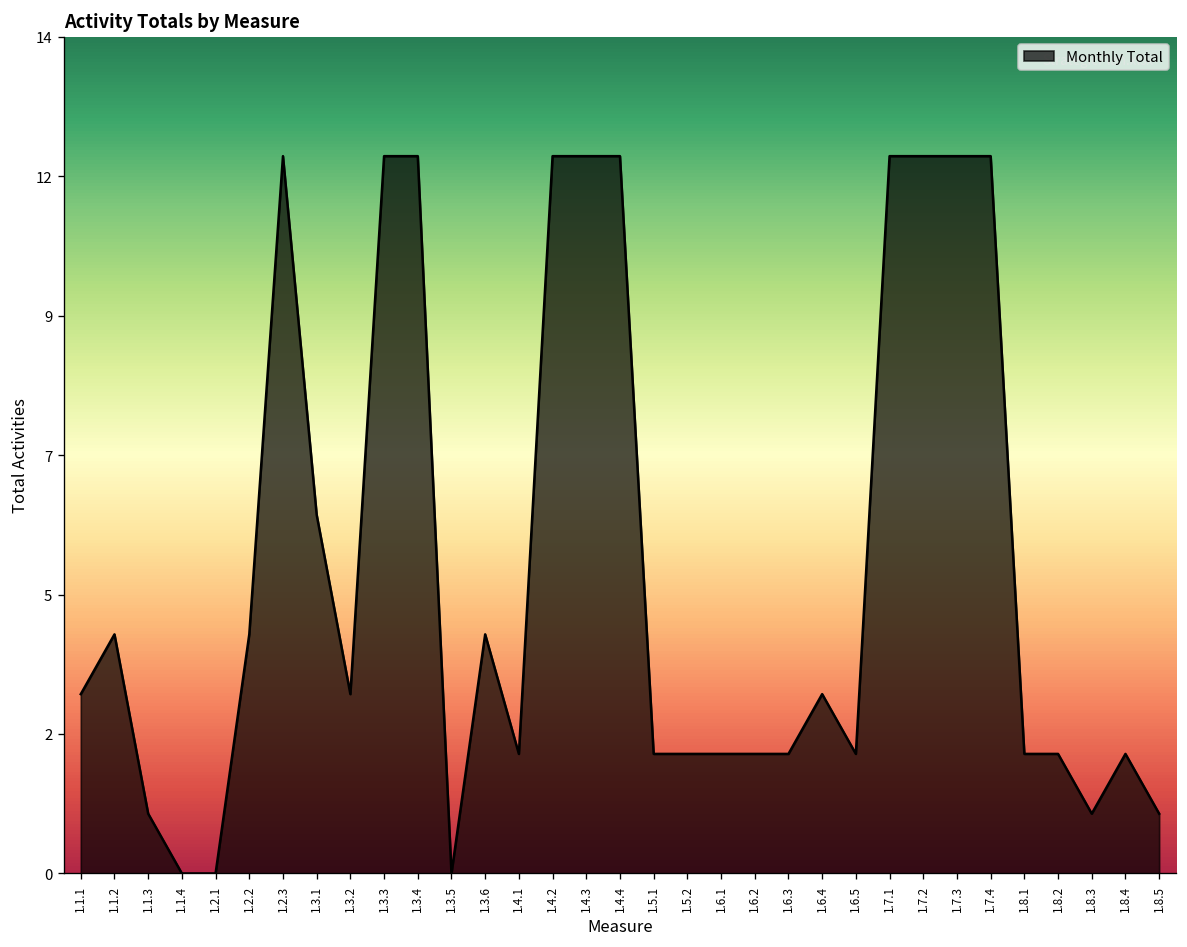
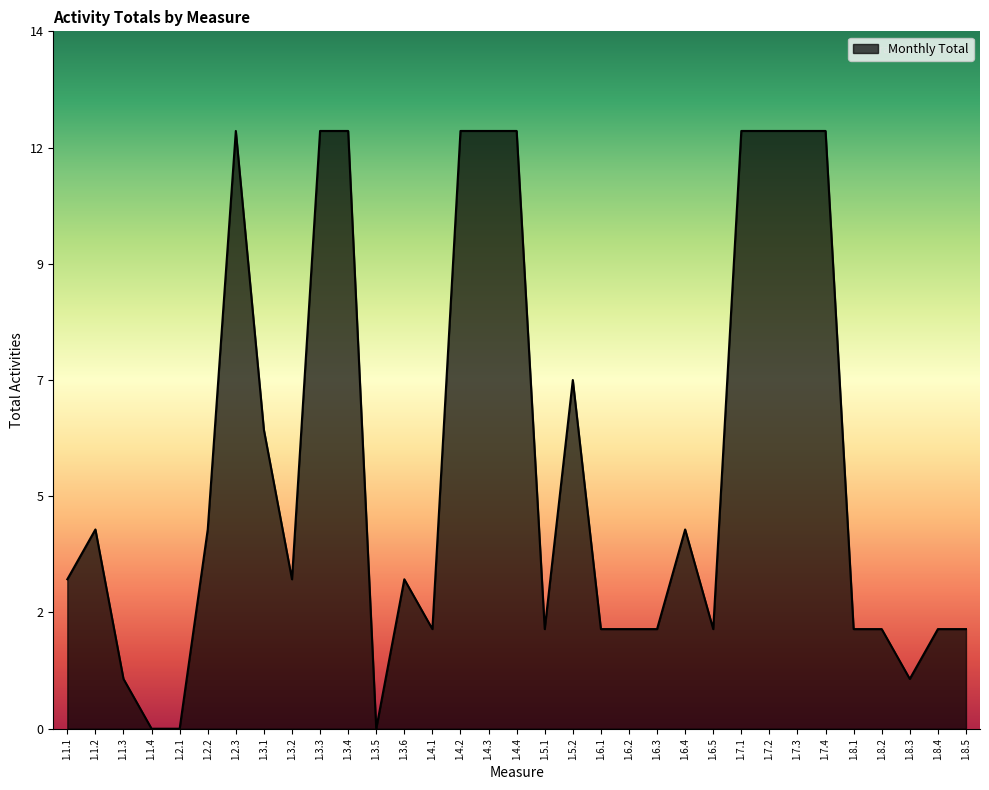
1.3.6: 4 -> 3
1.5.2: 2 -> 7
1.6.4: 3 -> 4
1.8.5: 1 -> 2
